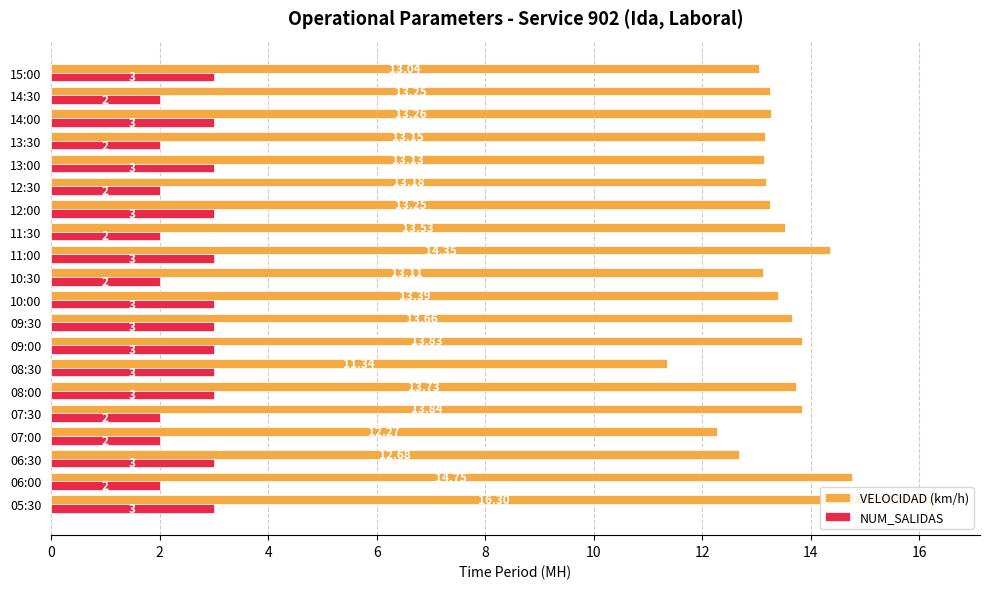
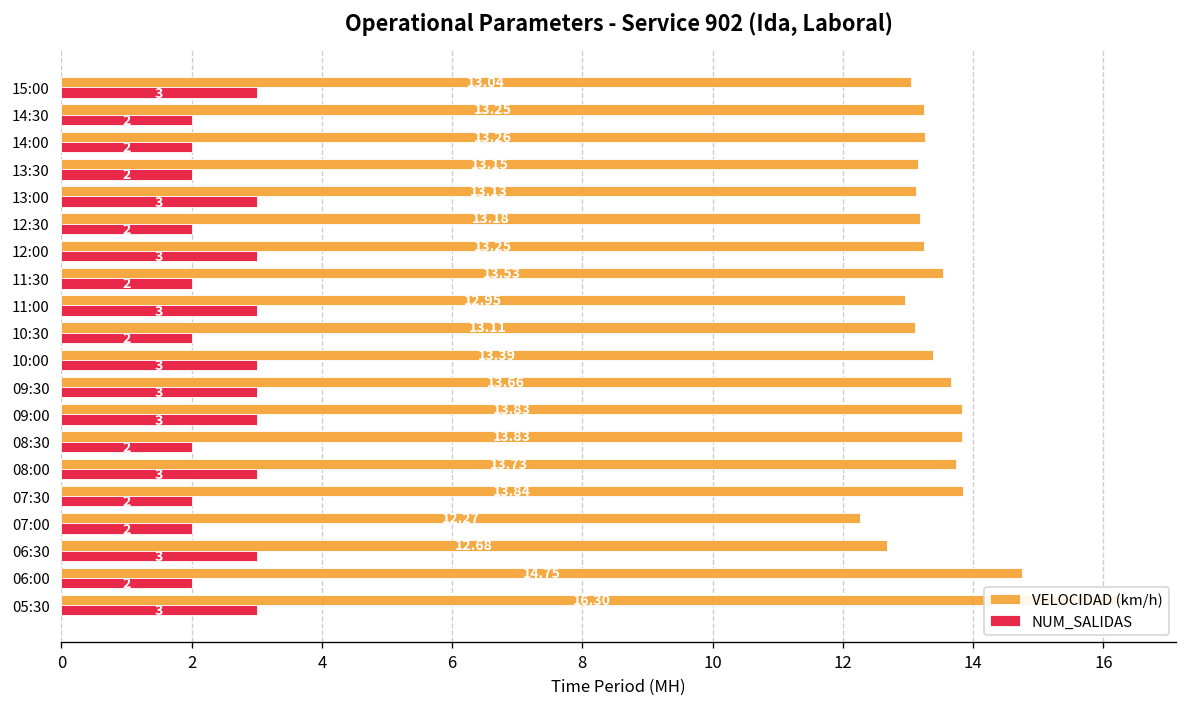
NUM_SALIDAS, 14:00: 3 -> 2
VELOCIDAD (km/h), 11:00: 14.4 -> 13.0
VELOCIDAD (km/h), 08:30: 11.34 -> 13.83
NUM_SALIDAS, 08:30: 3 -> 2
